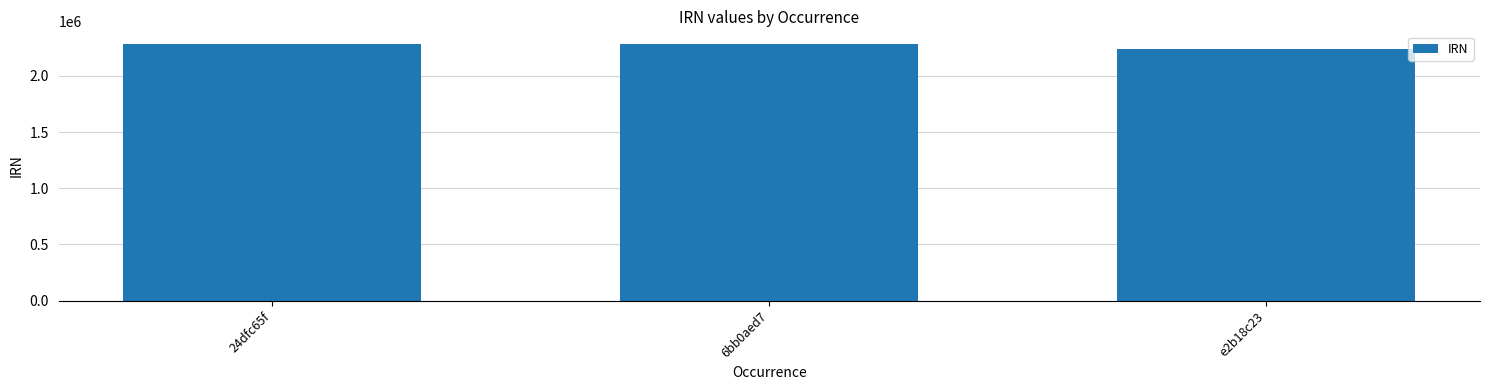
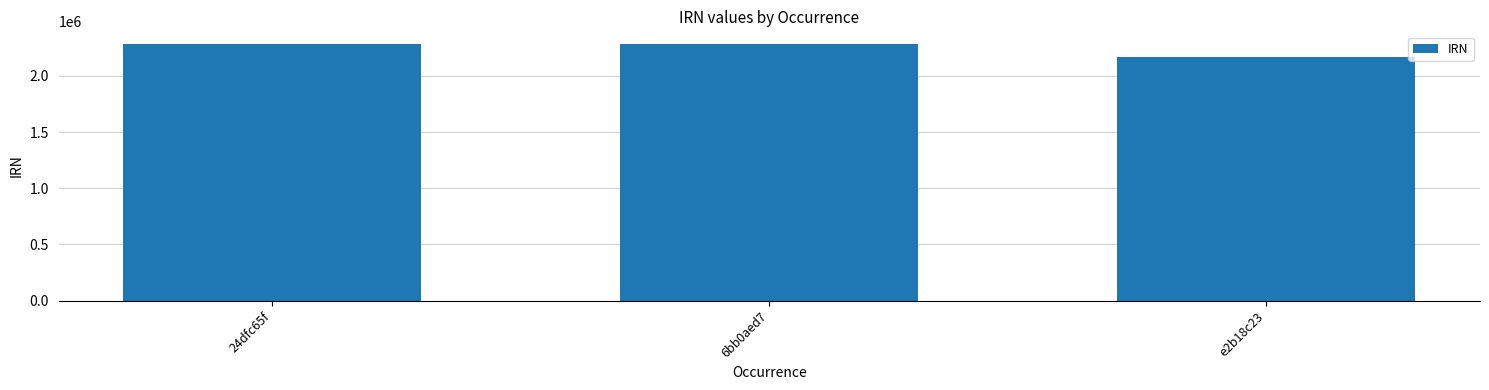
e2b18c23: 2240000 -> 2170000
